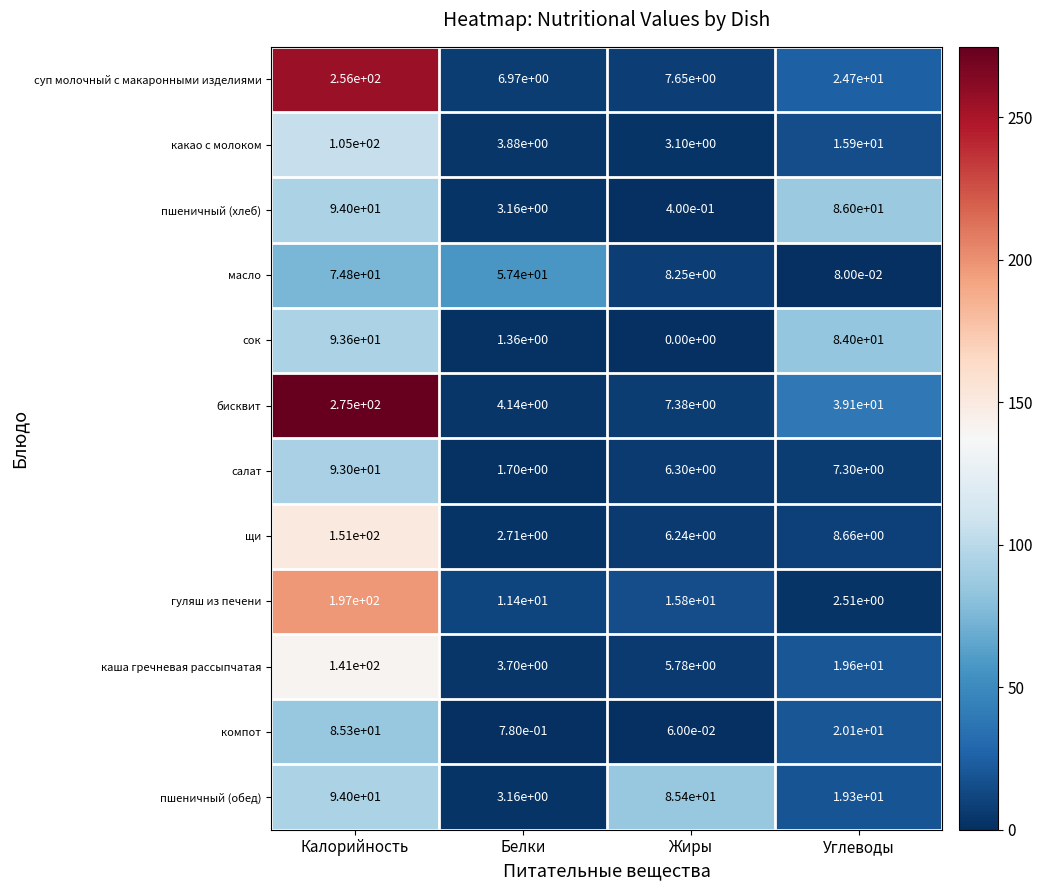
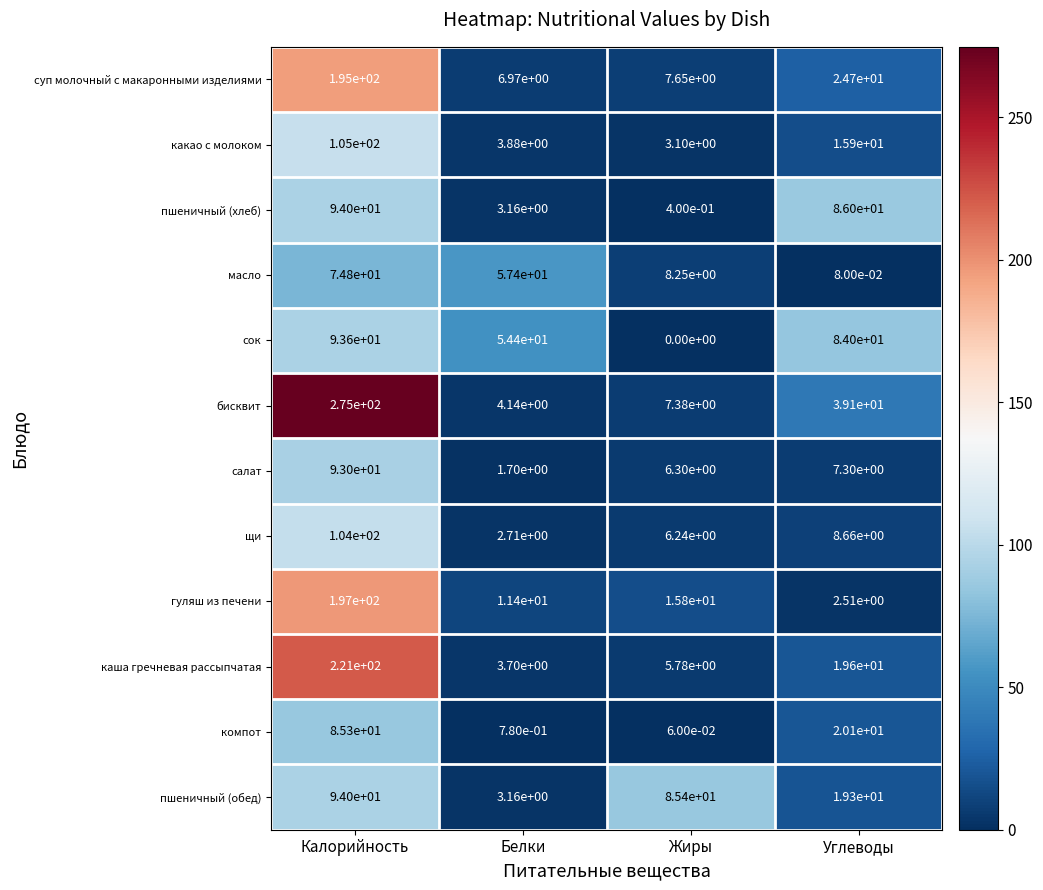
суп молочный с макаронными изделиями, Калорийность: 2.56e+02 -> 1.95e+02
сок, Белки: 1.36e+00 -> 5.44e+01
щи, Калорийность: 1.51e+02 -> 1.04e+02
каша гречневая рассыпчатая, Калорийность: 1.41e+02 -> 2.21e+02
